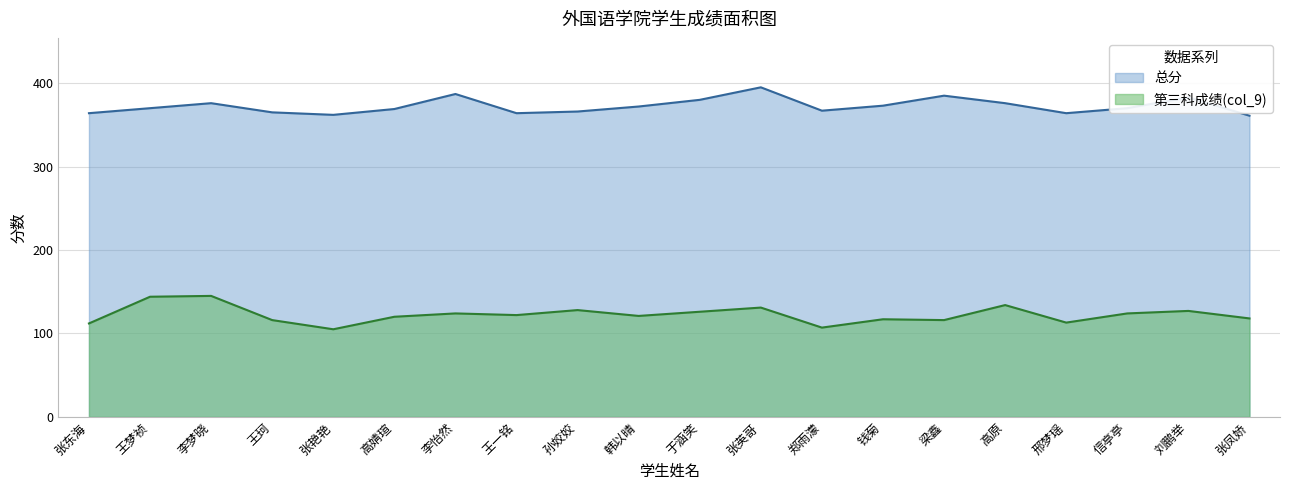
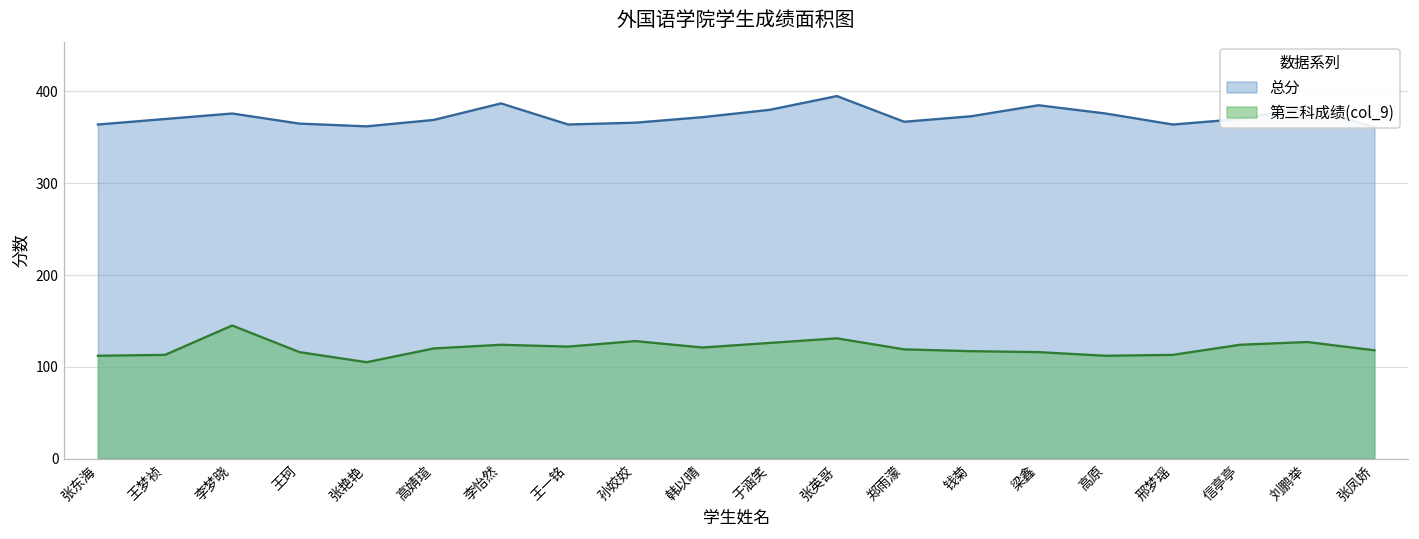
第三科成绩(col_9), 王梦祯: 140 -> 110
第三科成绩(col_9), 郑雨濛: 110 -> 120
第三科成绩(col_9), 高原: 130 -> 110
